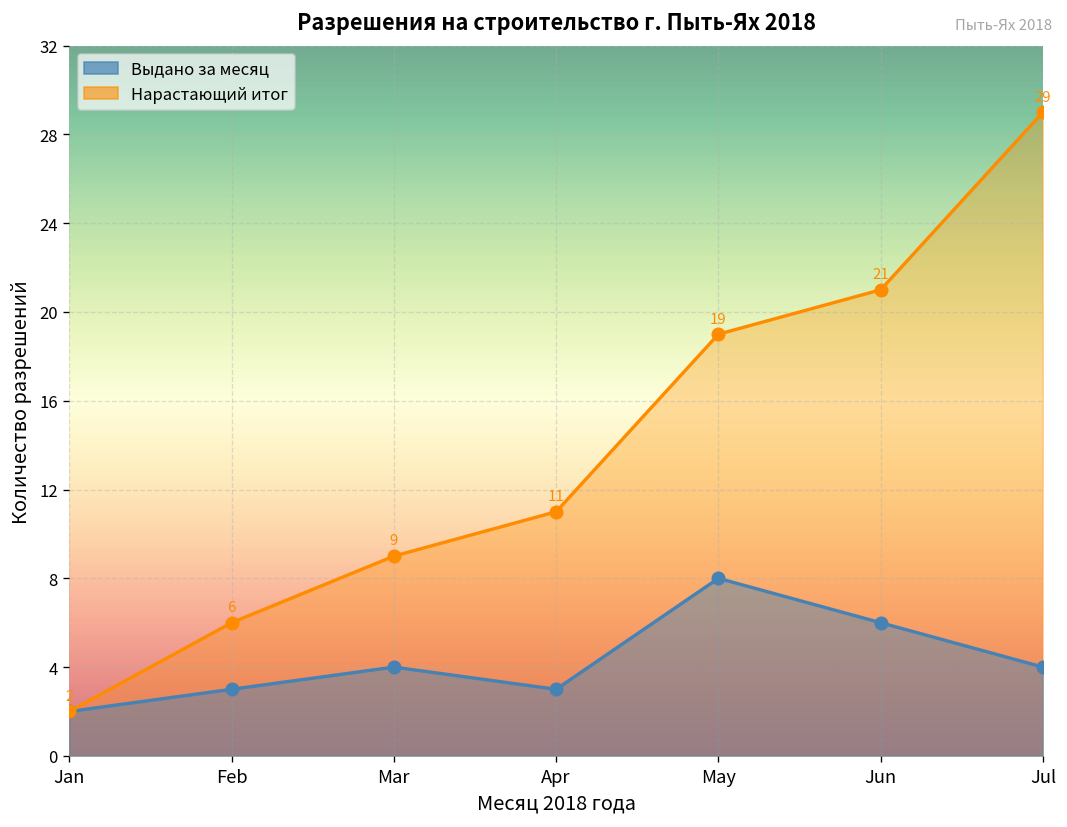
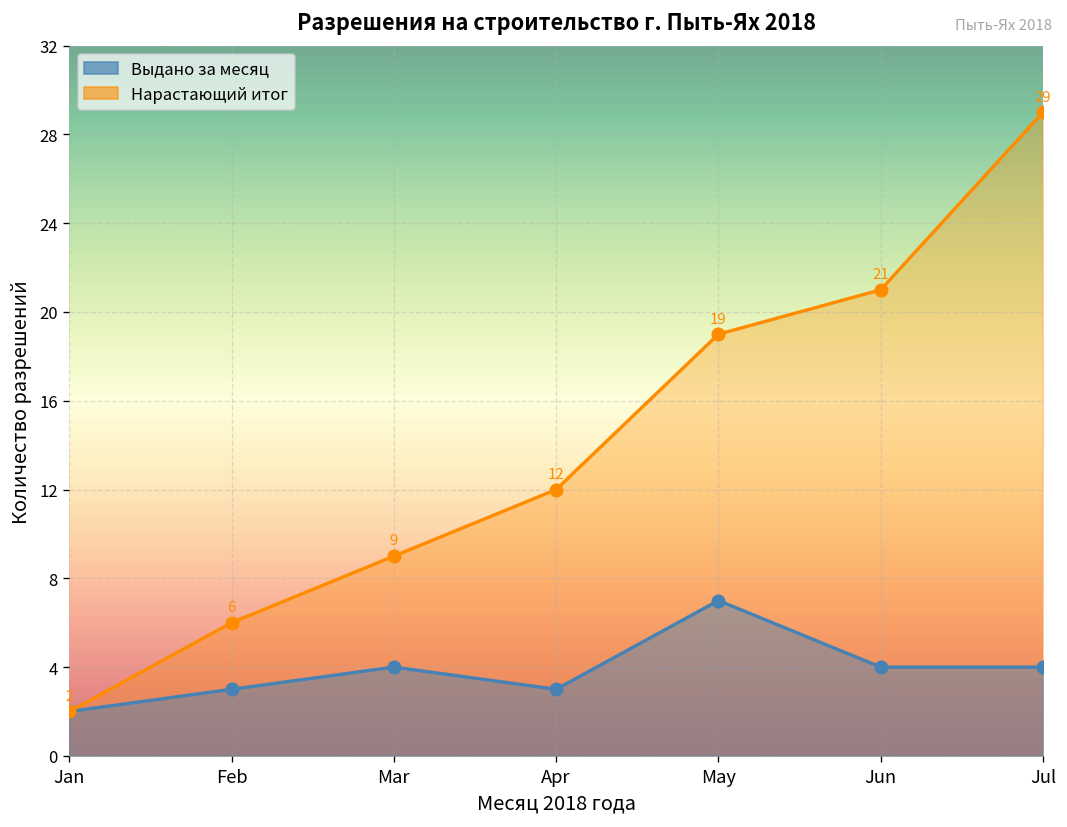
Нарастающий итог, Apr: 11 -> 12
Выдано за месяц, May: 8 -> 7
Выдано за месяц, Jun: 6 -> 4
